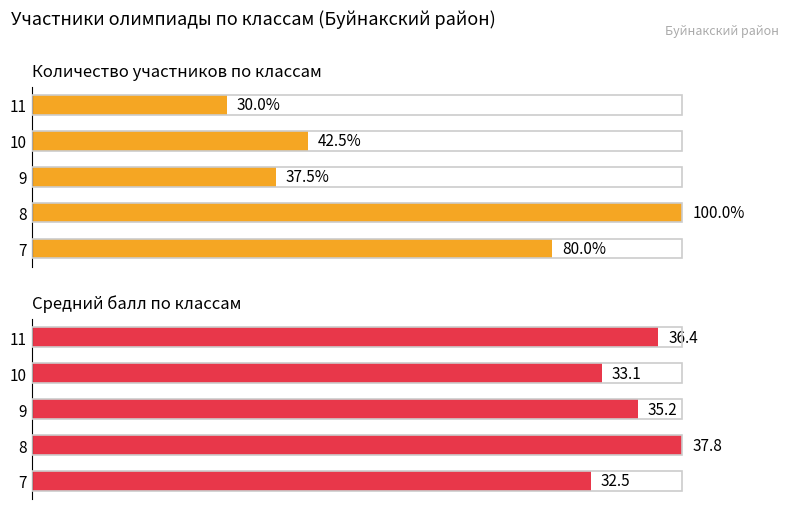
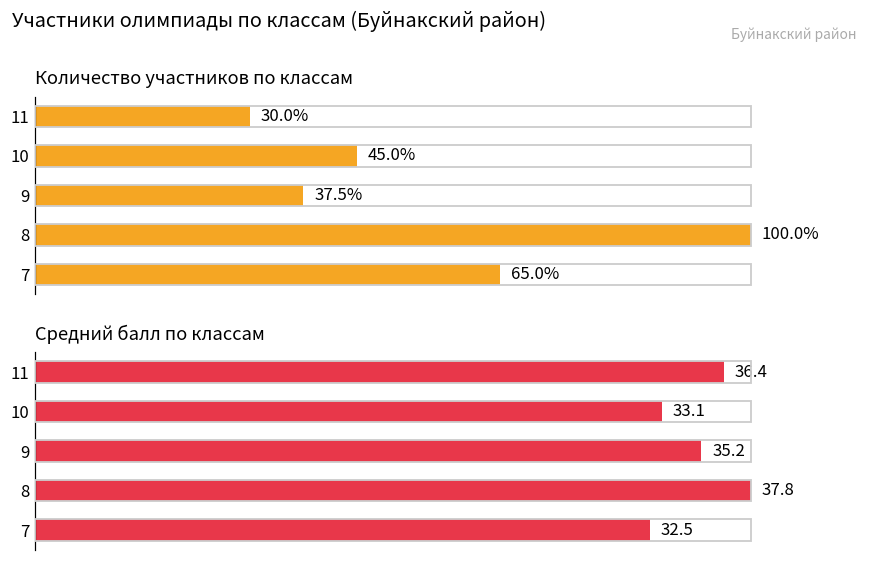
Количество участников по классам, 10: 42.5% -> 45.0%
Количество участников по классам, 7: 80.0% -> 65.0%
